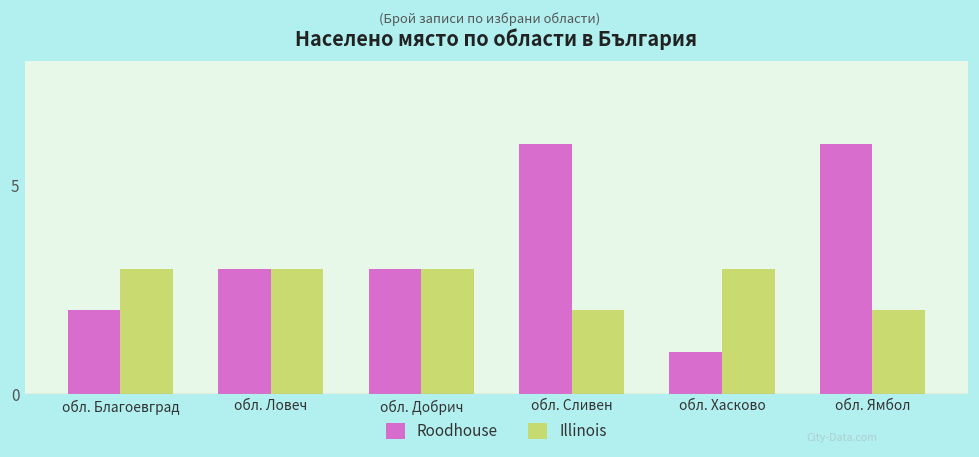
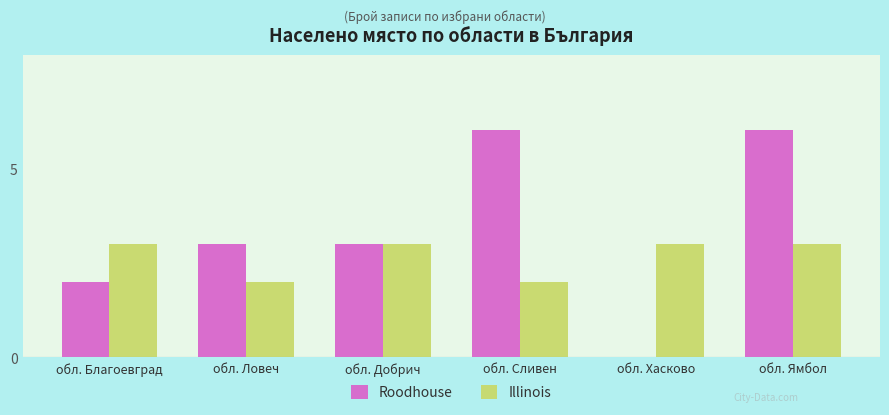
Illinois, обл. Ловеч: 3 -> 2
Roodhouse, обл. Хасково: 1 -> 0
Illinois, обл. Ямбол: 2 -> 3
